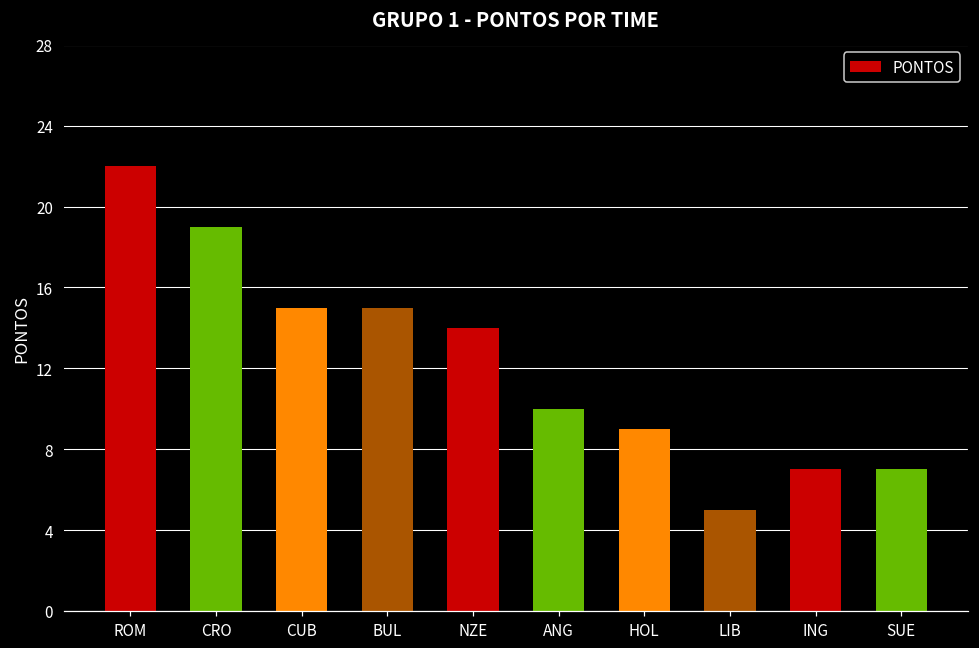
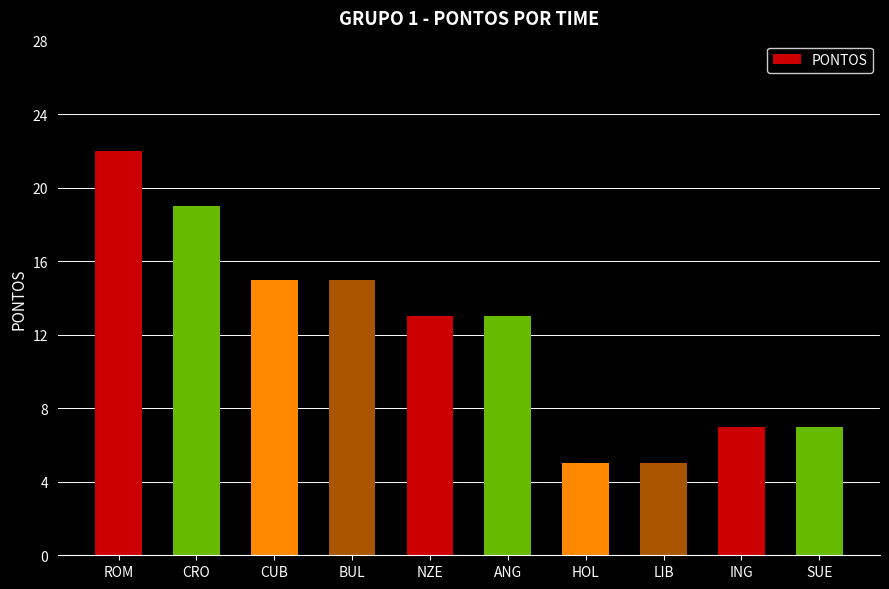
NZE: 14 -> 13
ANG: 10 -> 13
HOL: 9 -> 5
